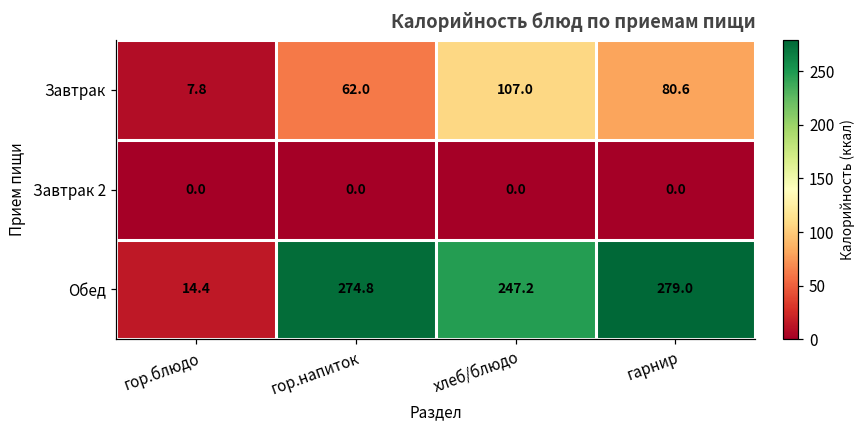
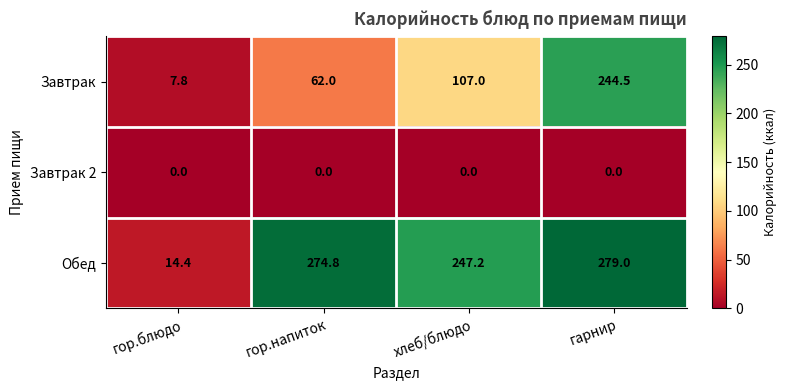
Завтрак, гарнир: 80.6 -> 244.5
